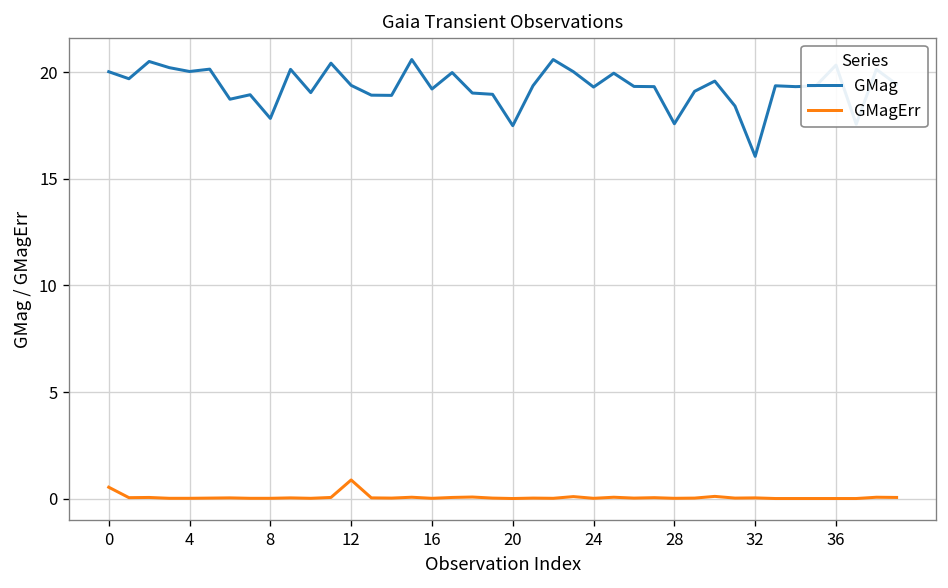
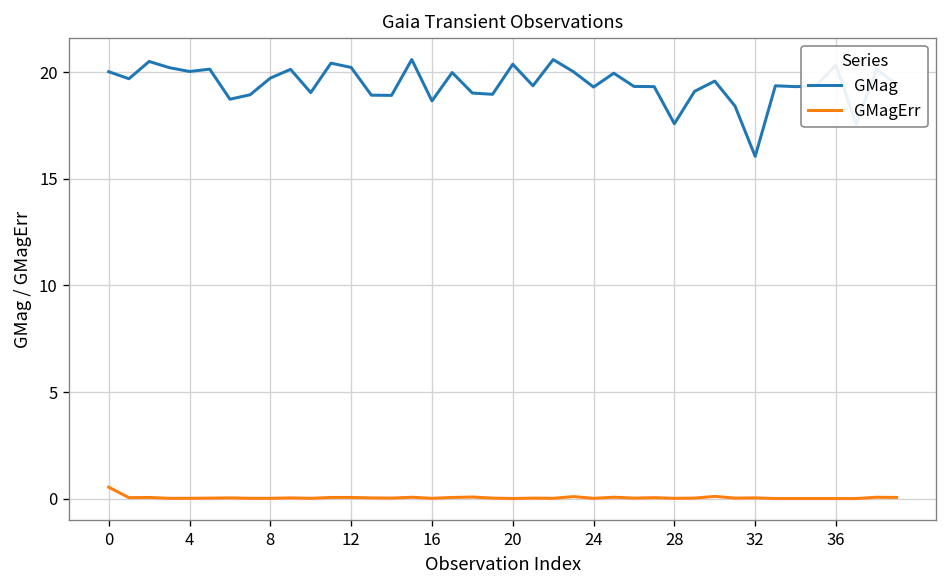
GMag, 8: 17.8 -> 19.7
GMag, 12: 19.4 -> 20.2
GMagErr, 12: 0.9 -> 0.1
GMag, 16: 19.2 -> 18.7
GMag, 20: 17.5 -> 20.4
